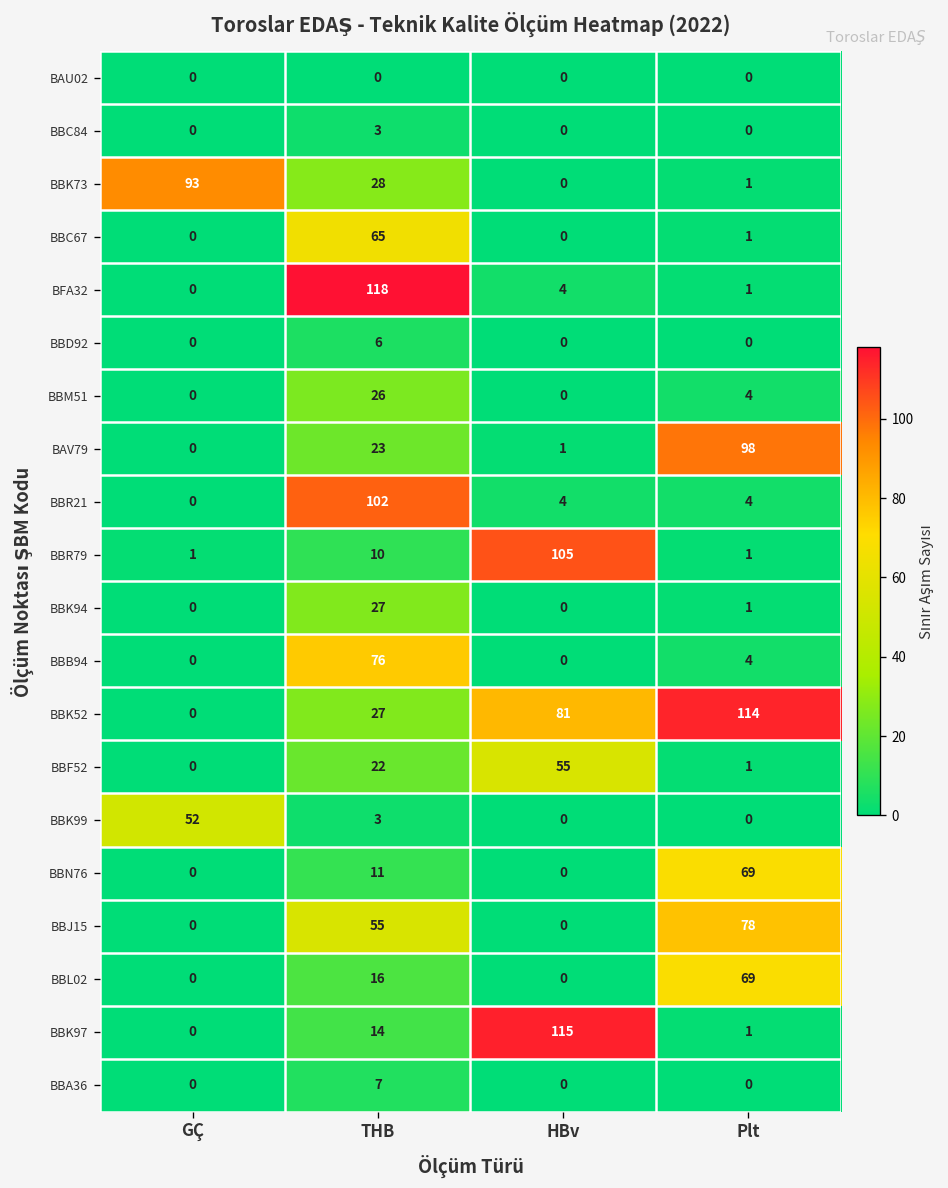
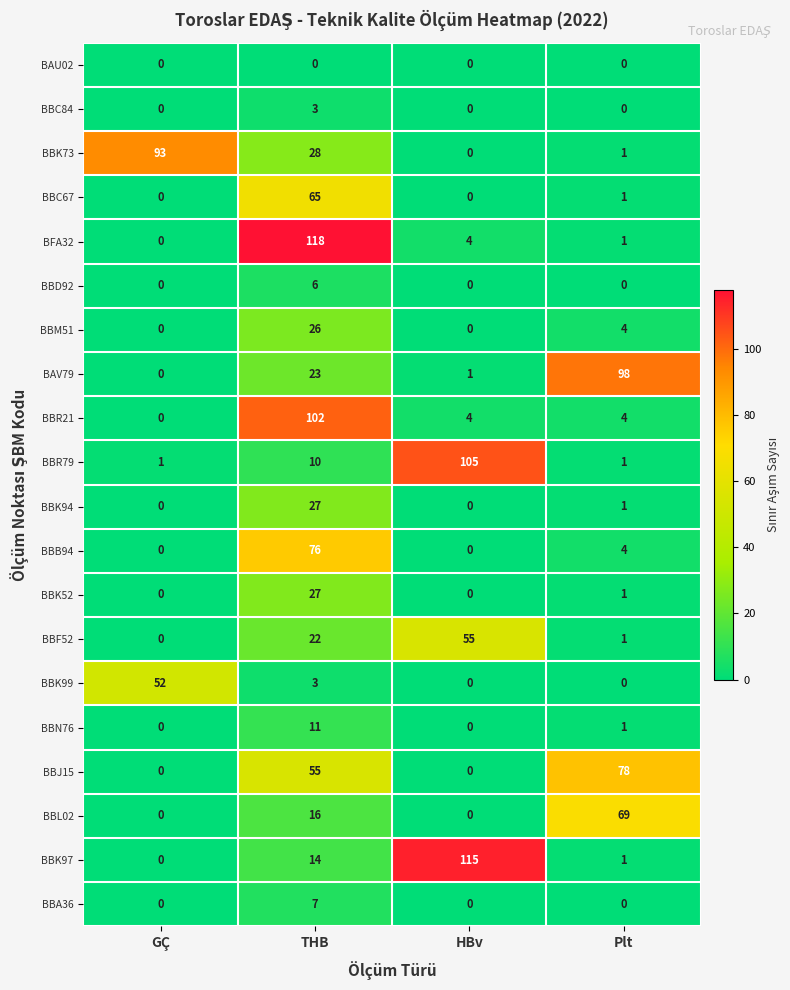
BBK52, HBv: 81 -> 0
BBK52, Plt: 114 -> 1
BBN76, Plt: 69 -> 1
